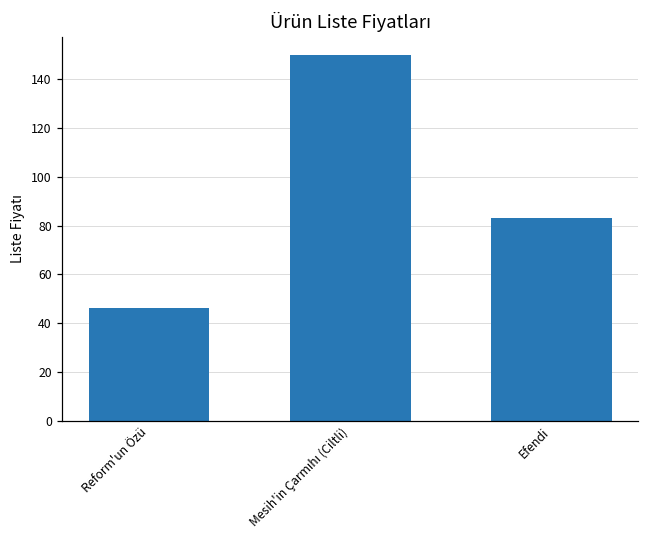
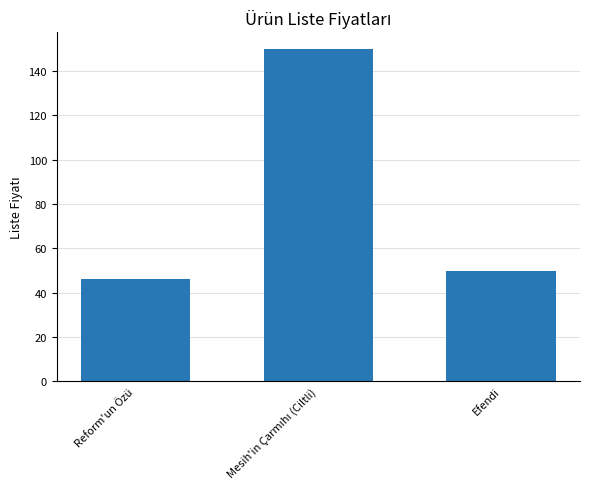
Efendi: 83 -> 50
